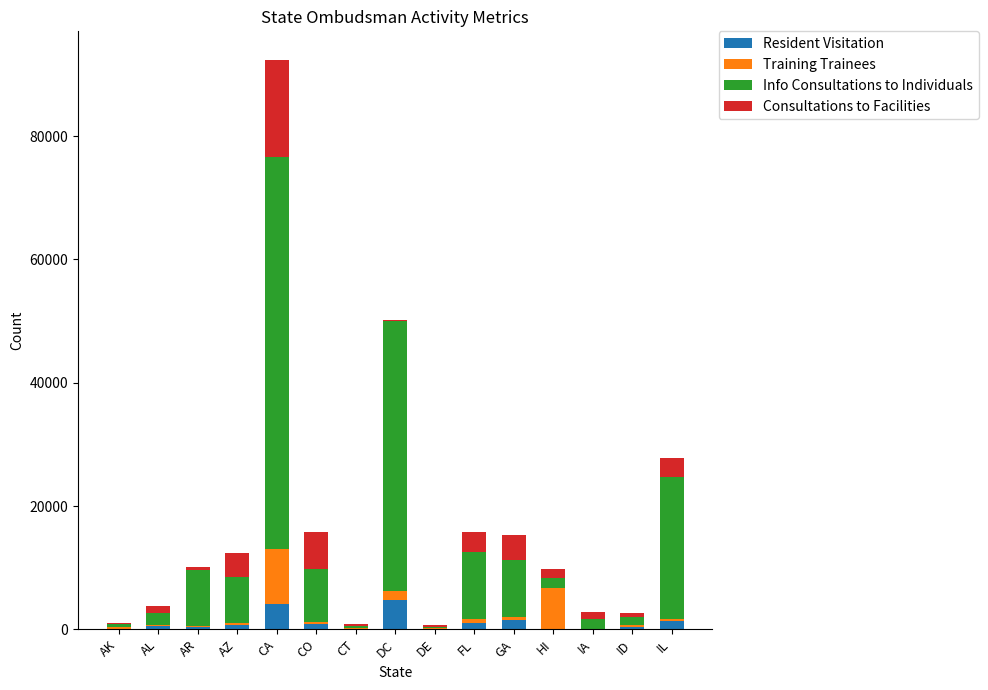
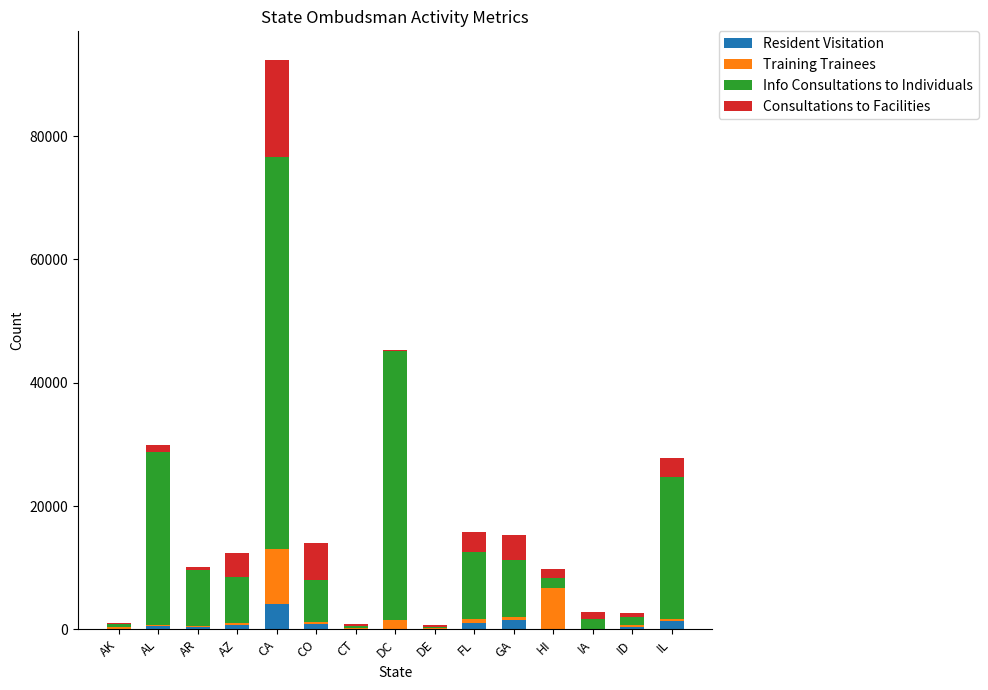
Info Consultations to Individuals, AL: 2000 -> 28000
Info Consultations to Individuals, CO: 9000 -> 7000
Resident Visitation, DC: 5000 -> 0
